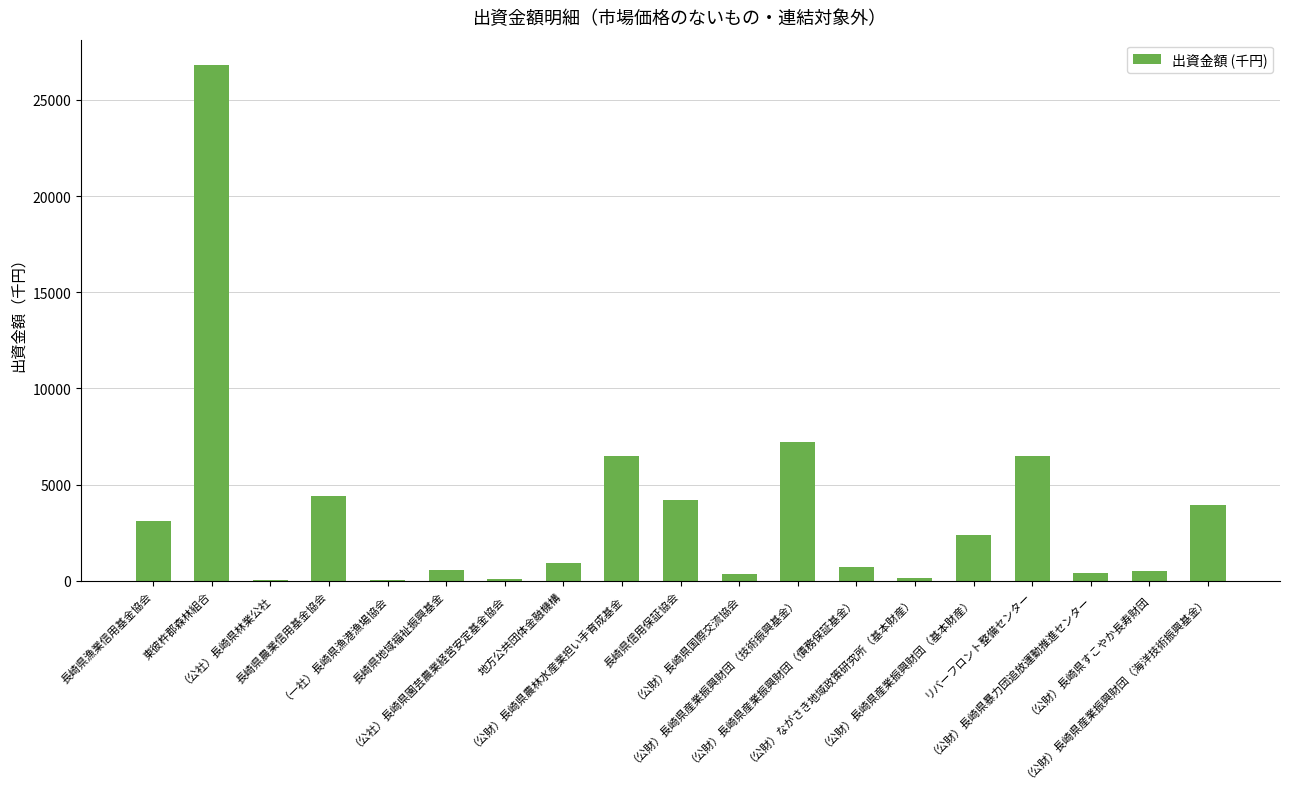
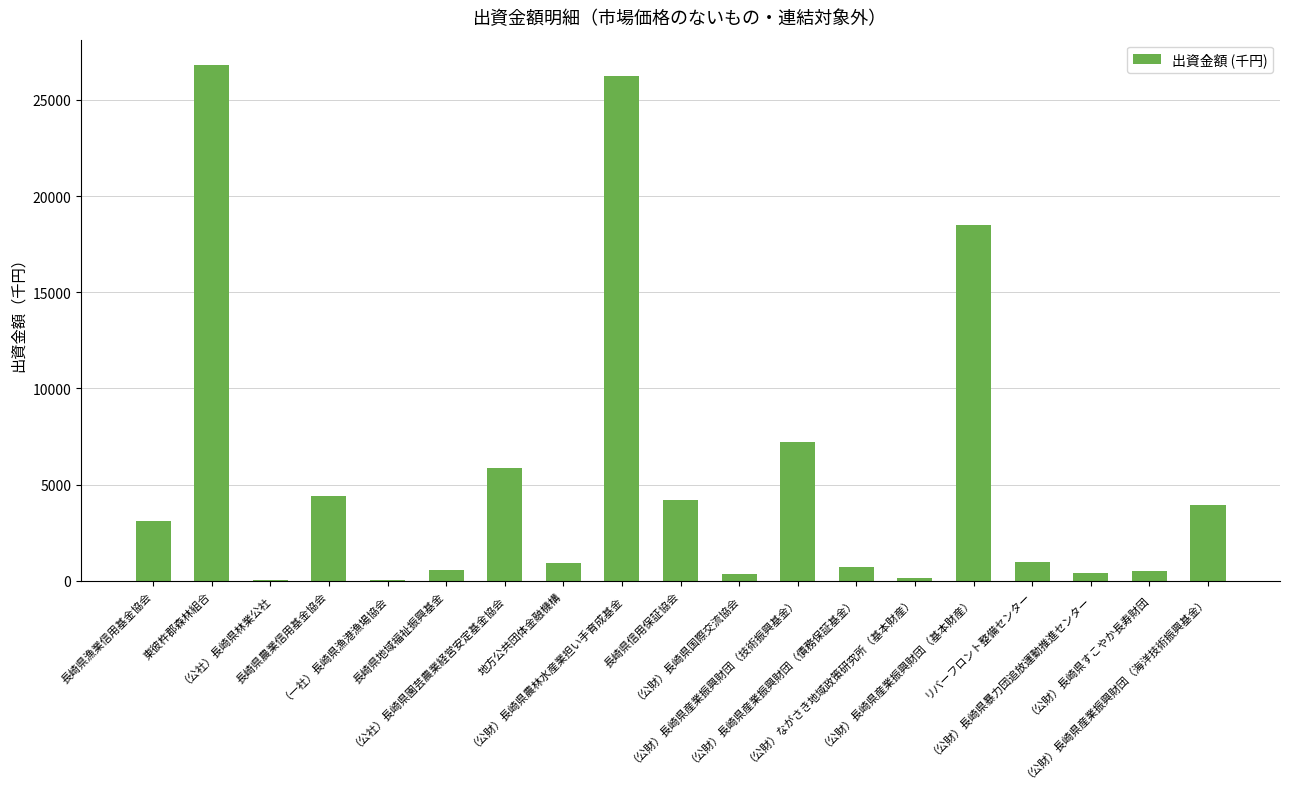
（公社）長崎県園芸農業経営安定基金協会: 100 -> 5900
（公財）長崎県農林水産業担い手育成基金: 6500 -> 26200
（公財）長崎県産業振興財団（基本財産）: 2400 -> 18500
リバーフロント整備センター: 6500 -> 1000
